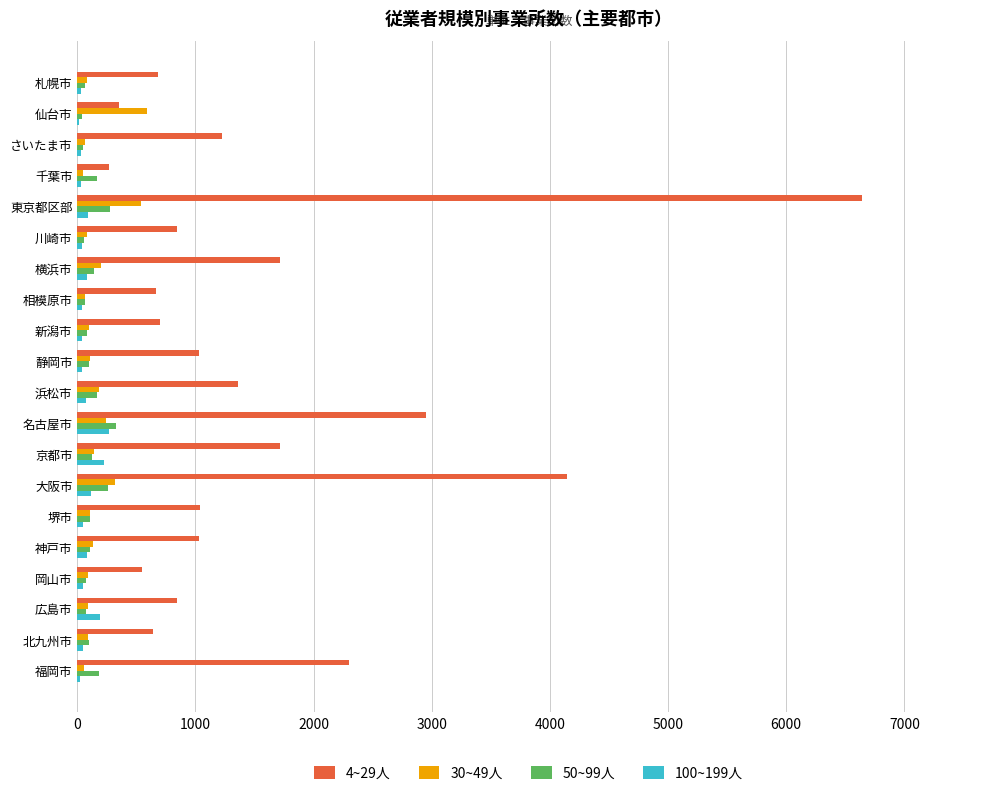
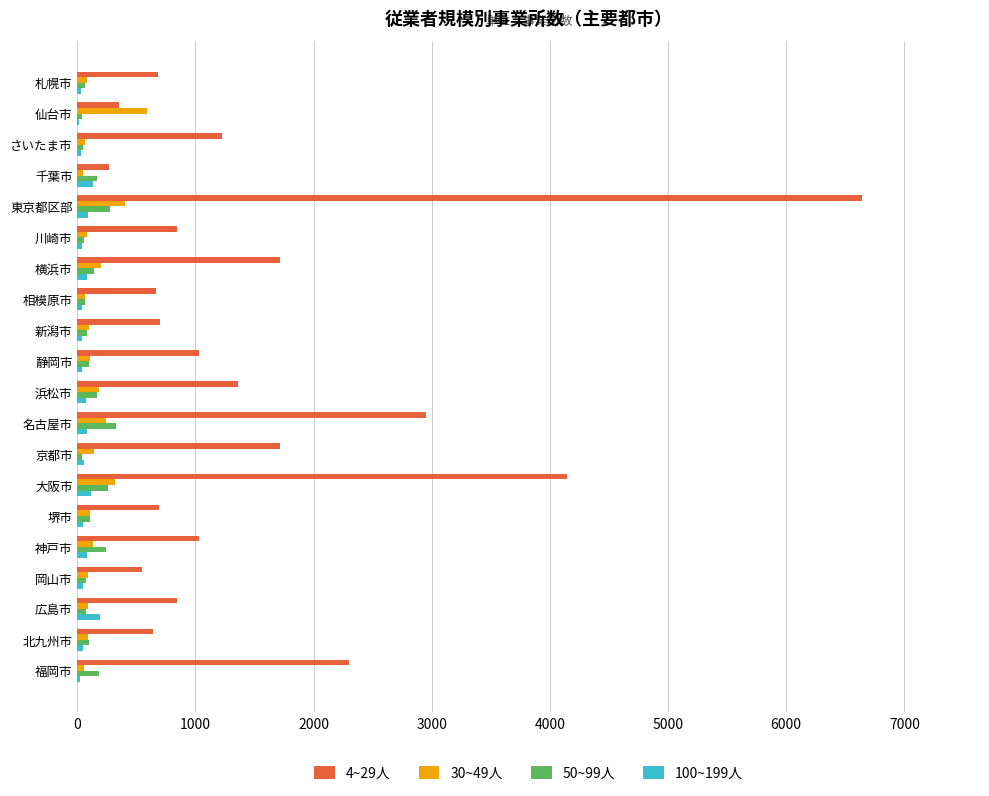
100~199人, 千葉市: 30 -> 130
30~49人, 東京都区部: 540 -> 400
100~199人, 名古屋市: 270 -> 80
50~99人, 京都市: 120 -> 40
100~199人, 京都市: 230 -> 50
4~29人, 堺市: 1040 -> 690
50~99人, 神戸市: 110 -> 240
